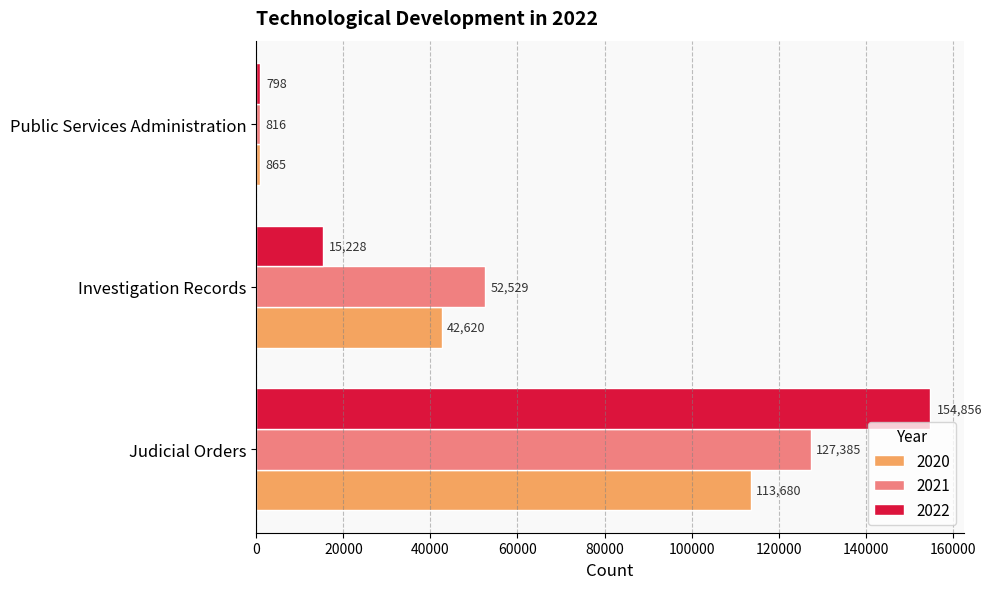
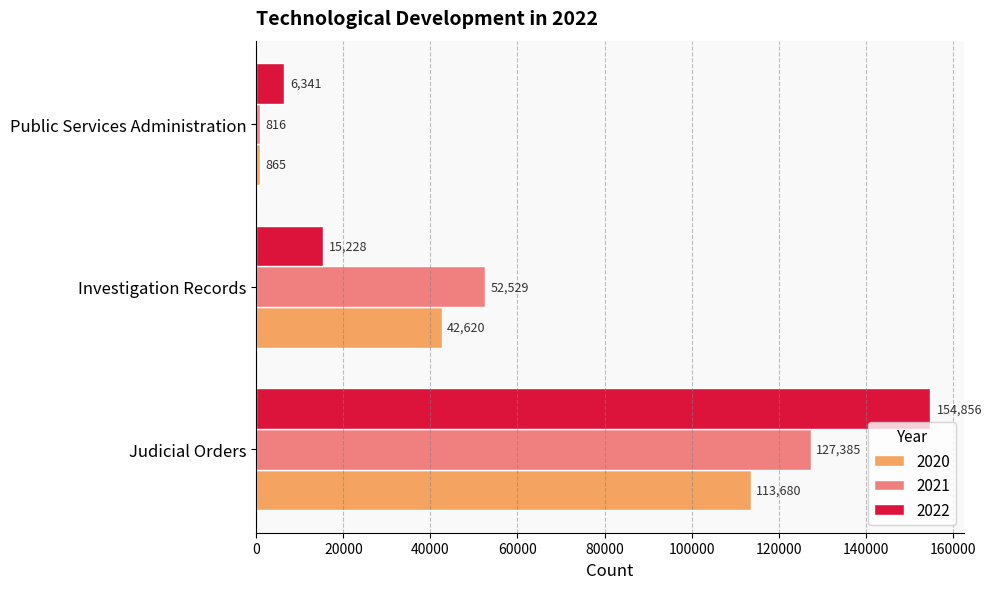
2022, Public Services Administration: 798 -> 6,341
